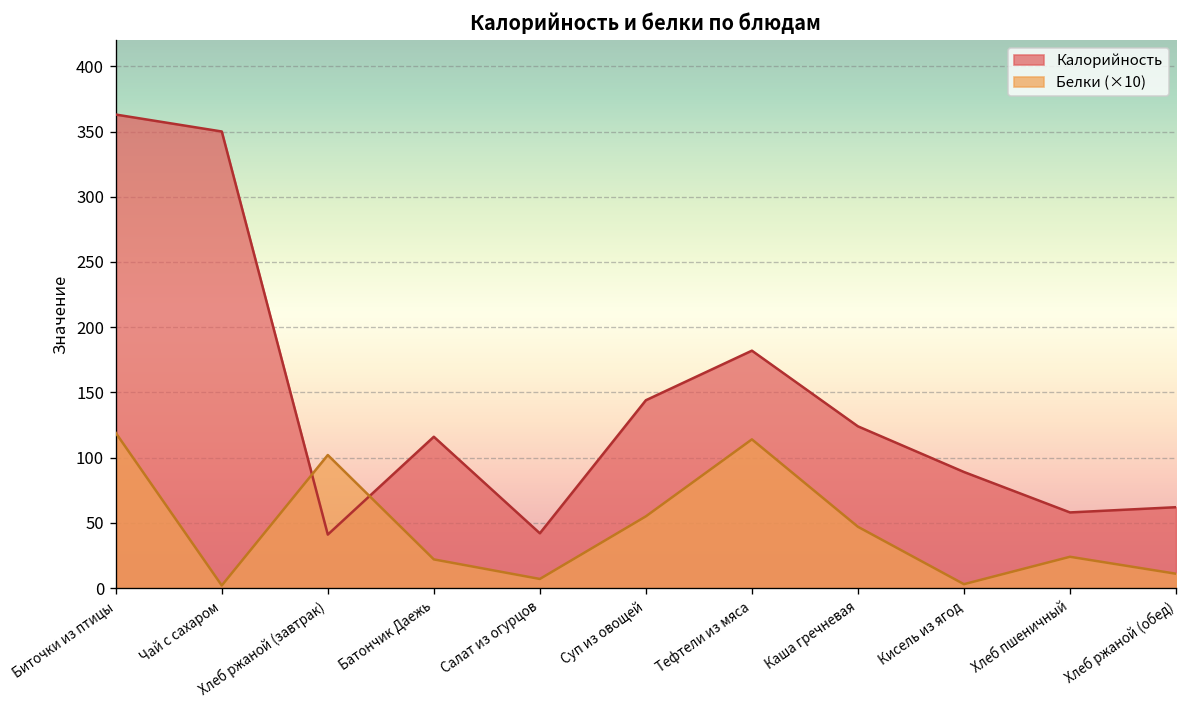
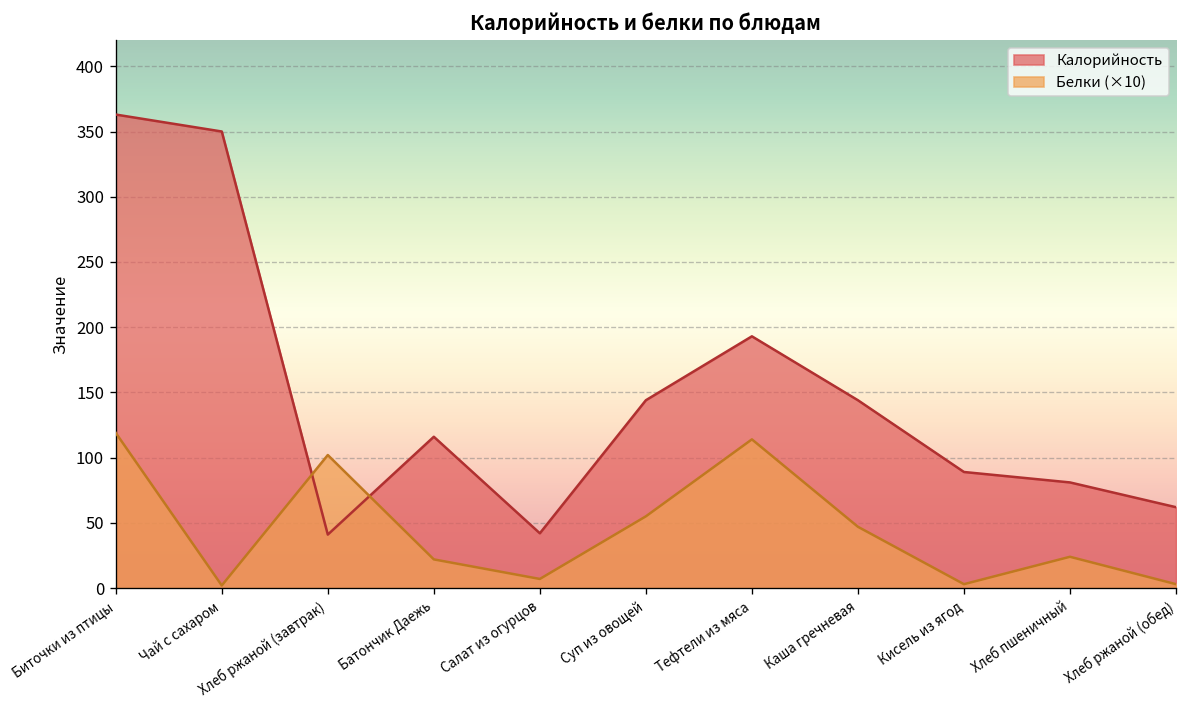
Калорийность, Тефтели из мяса: 182 -> 193
Калорийность, Каша гречневая: 124 -> 144
Калорийность, Хлеб пшеничный: 58 -> 81
Белки (×10), Хлеб ржаной (обед): 11 -> 3
